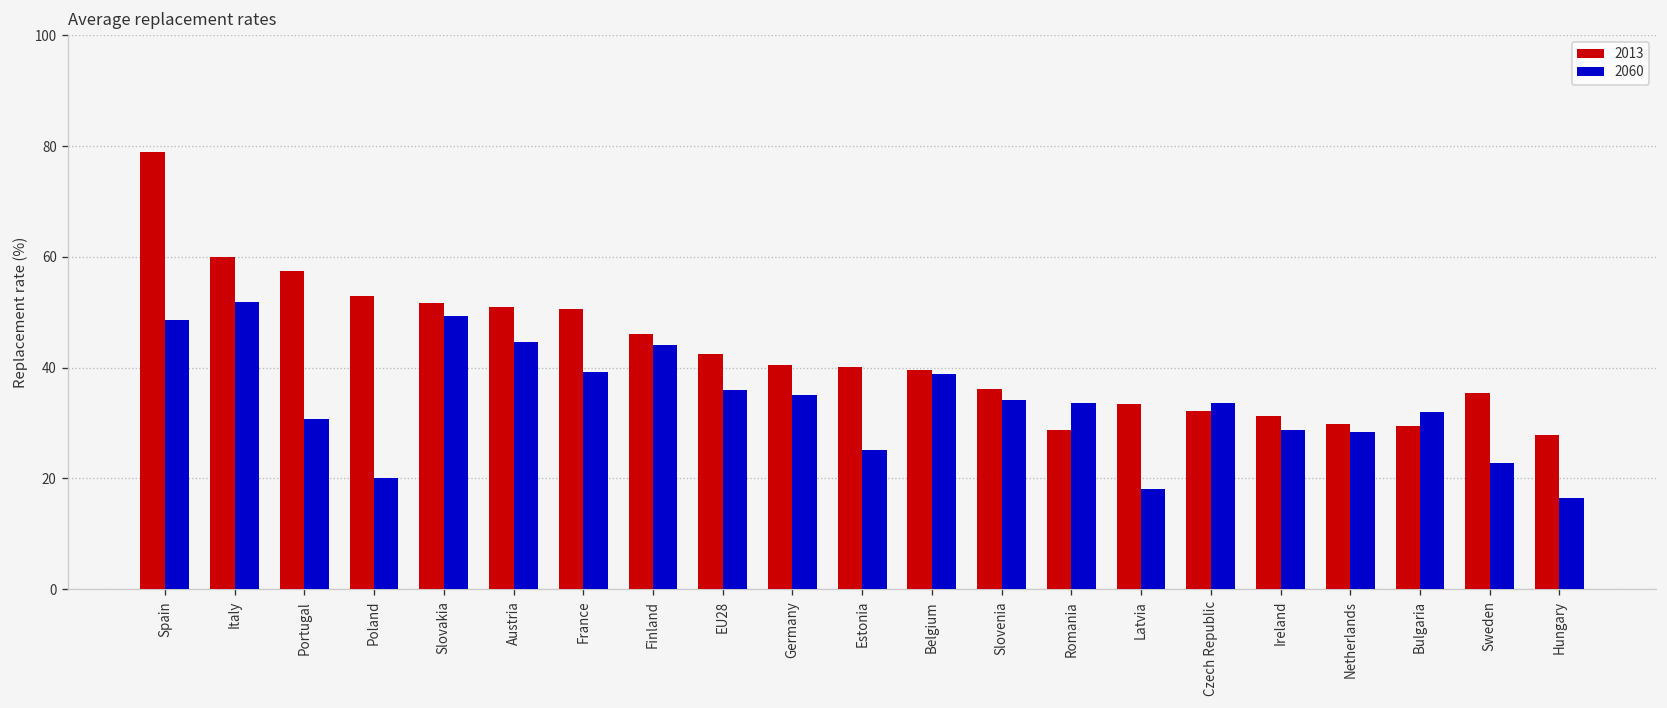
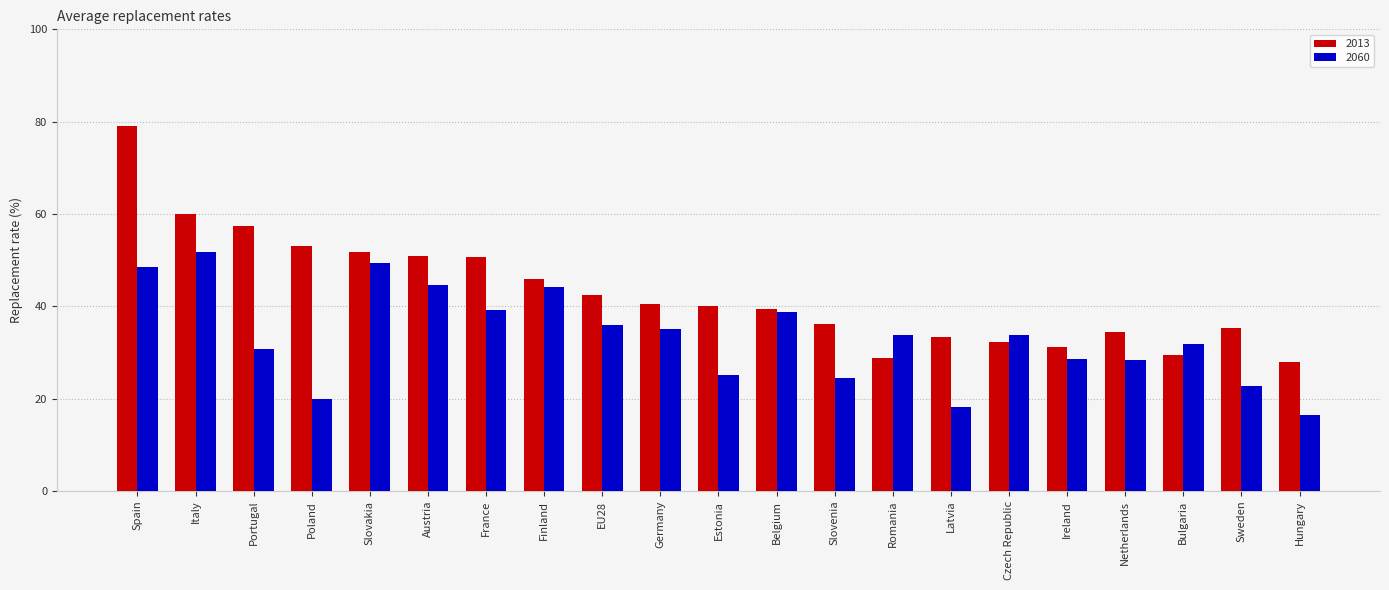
2060, Slovenia: 34 -> 24
2013, Netherlands: 30 -> 35
